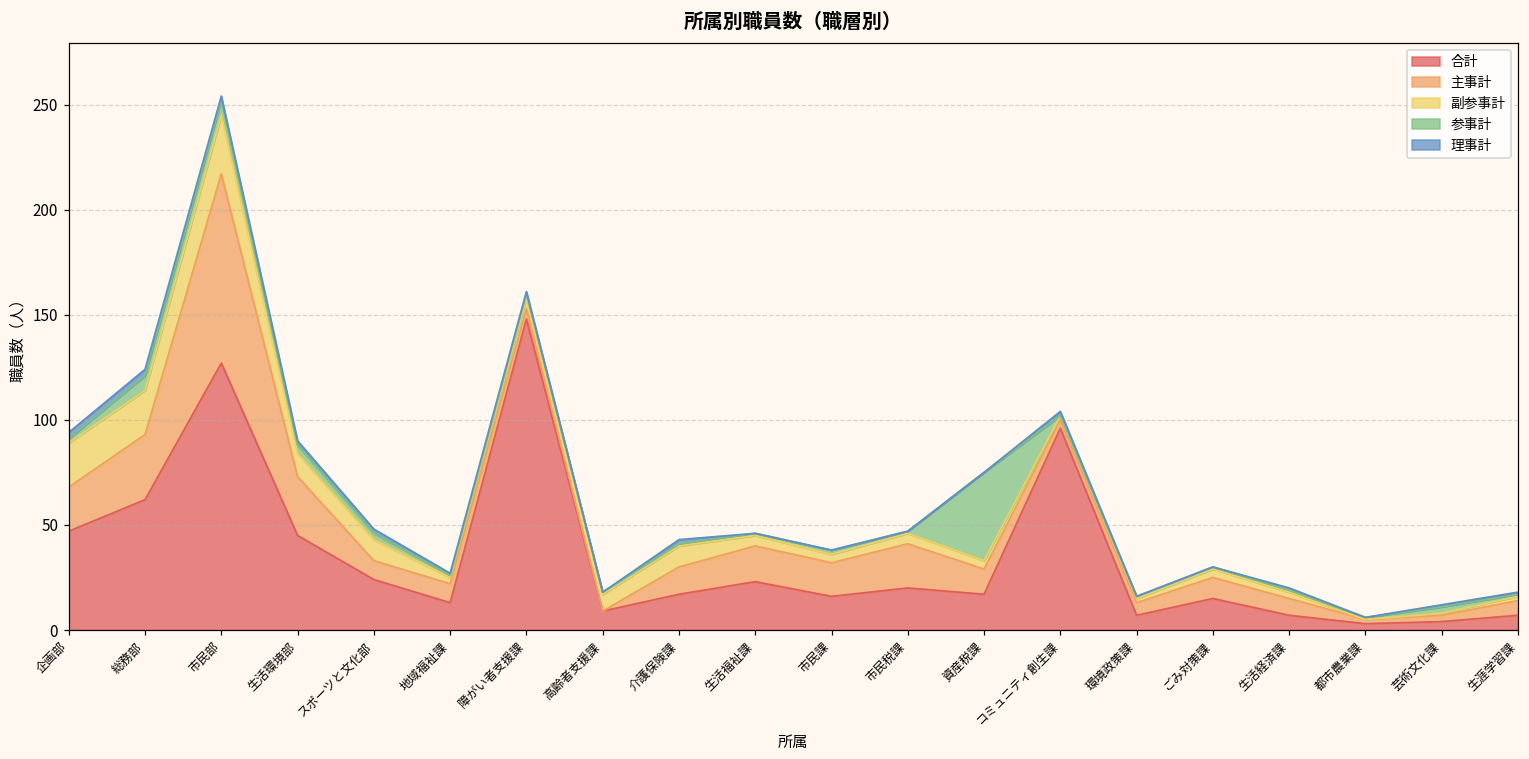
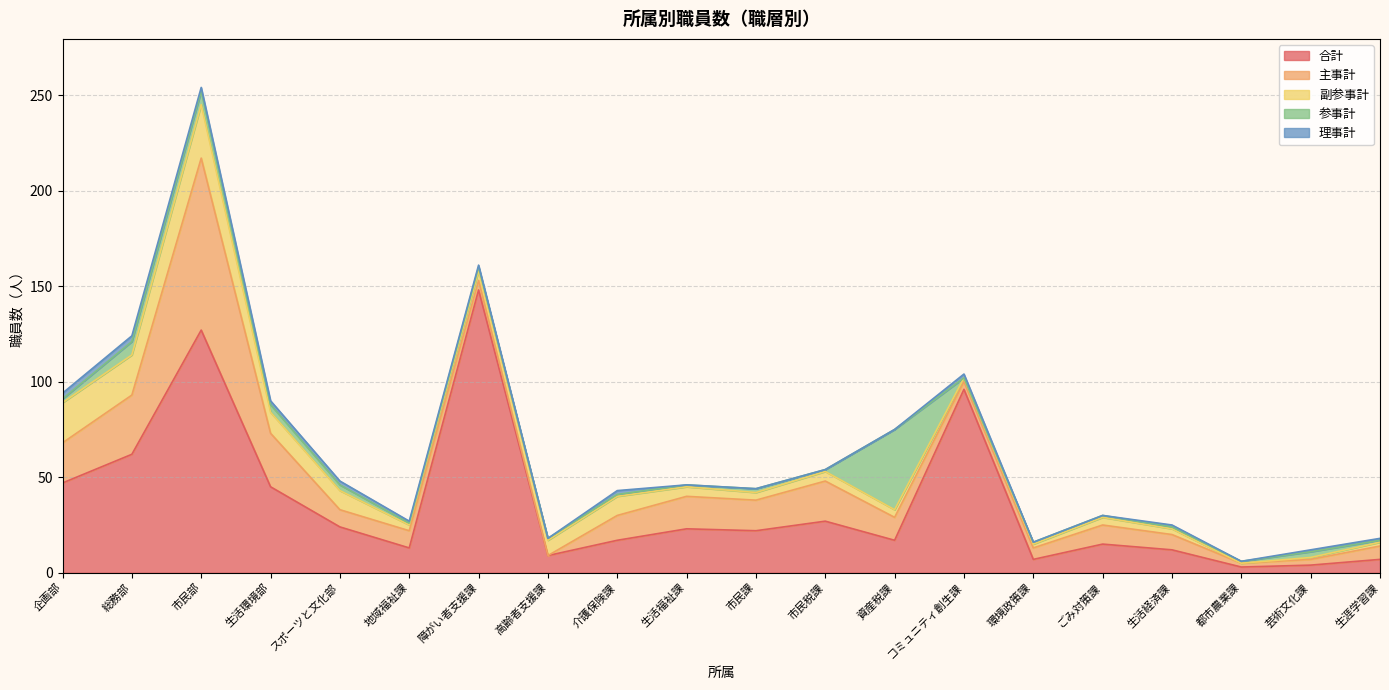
合計, 市民課: 16 -> 22
合計, 市民税課: 20 -> 27
合計, 生活経済課: 7 -> 12
